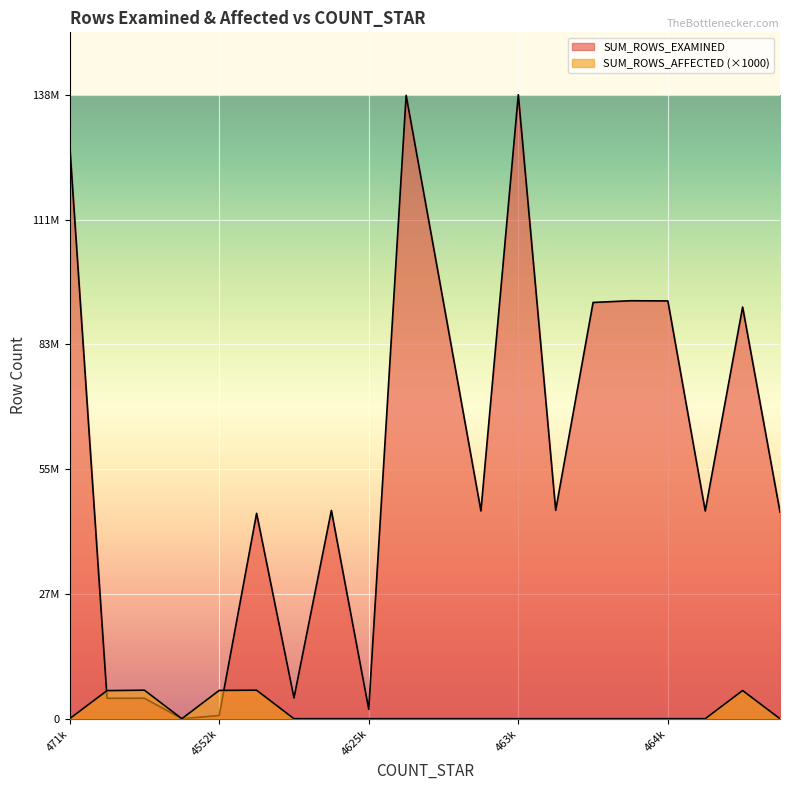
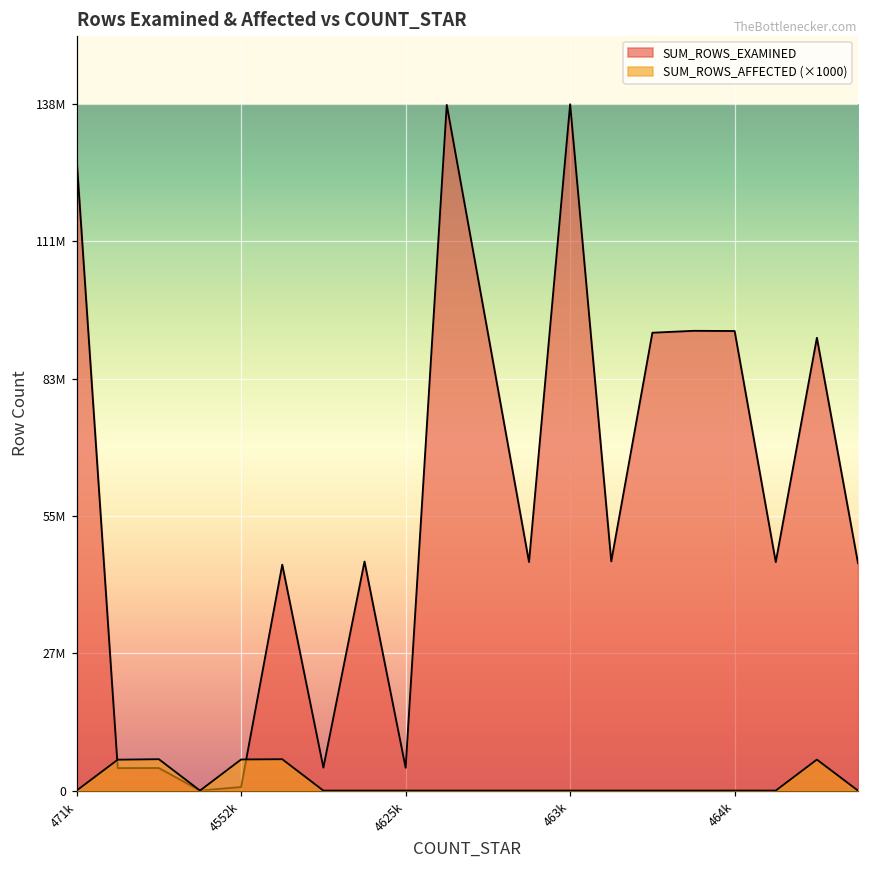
SUM_ROWS_EXAMINED, 4625k: 2000000 -> 5000000
